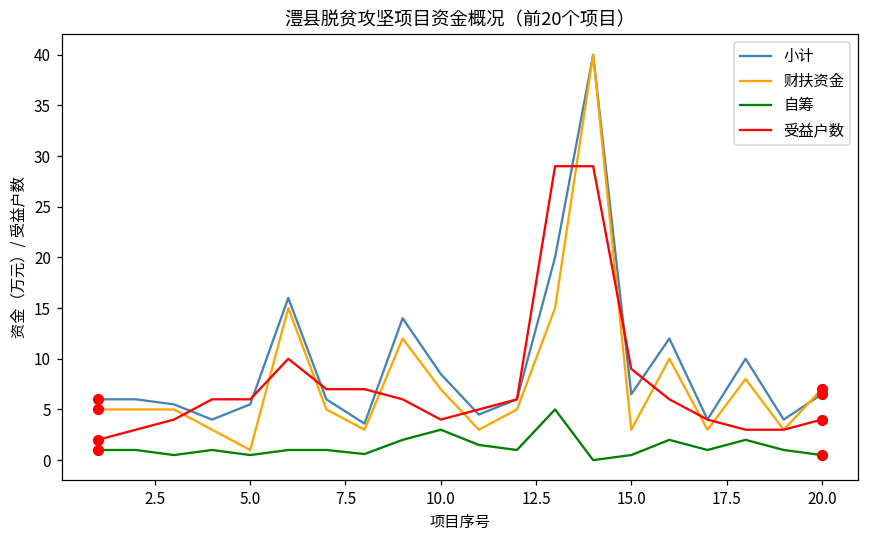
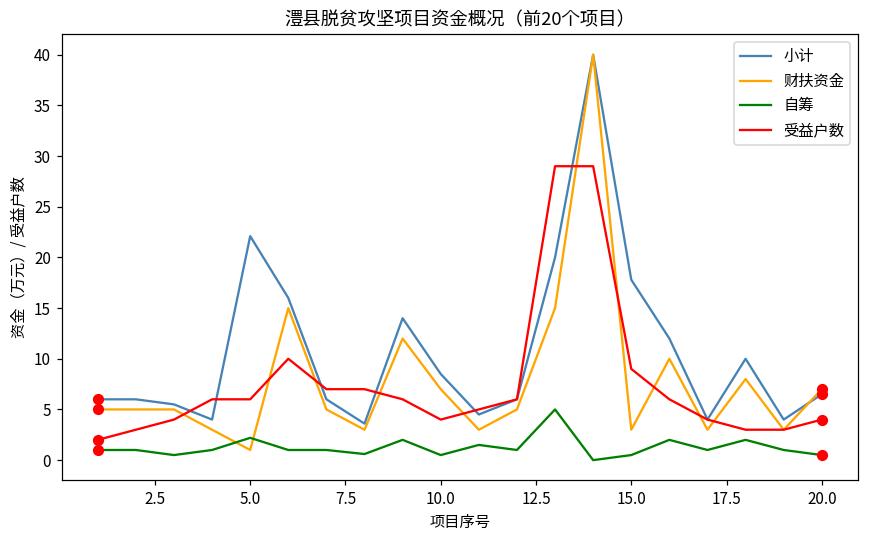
小计, 5.0: 6 -> 22
自筹, 5.0: 1 -> 2
自筹, 10.0: 3 -> 1
小计, 15.0: 7 -> 18
